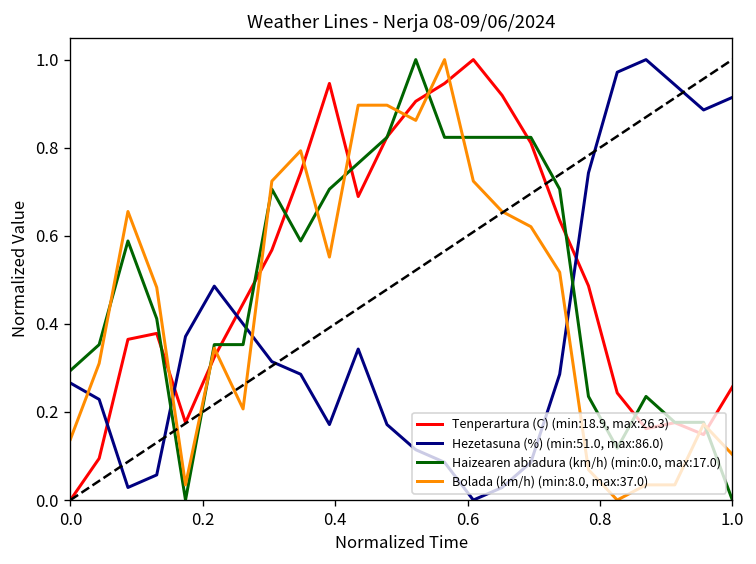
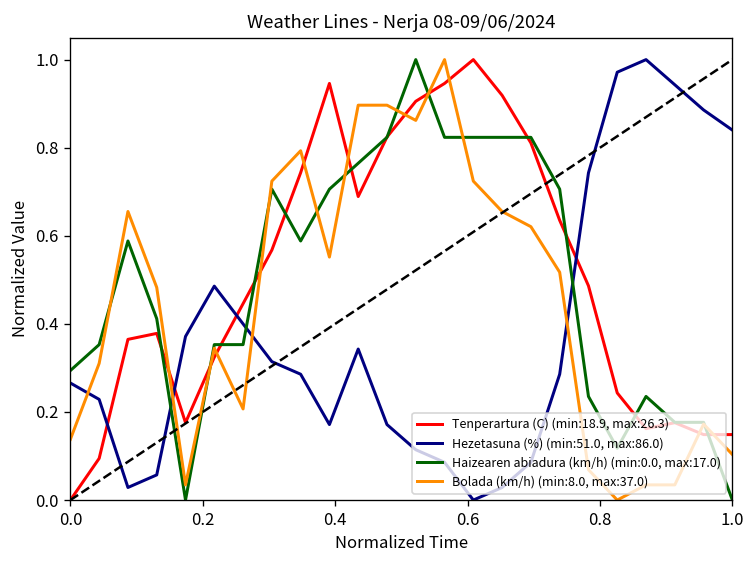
Tenperartura (C) (min:18.9, max:26.3), 1.0: 0.26 -> 0.15
Hezetasuna (%) (min:51.0, max:86.0), 1.0: 0.91 -> 0.84
